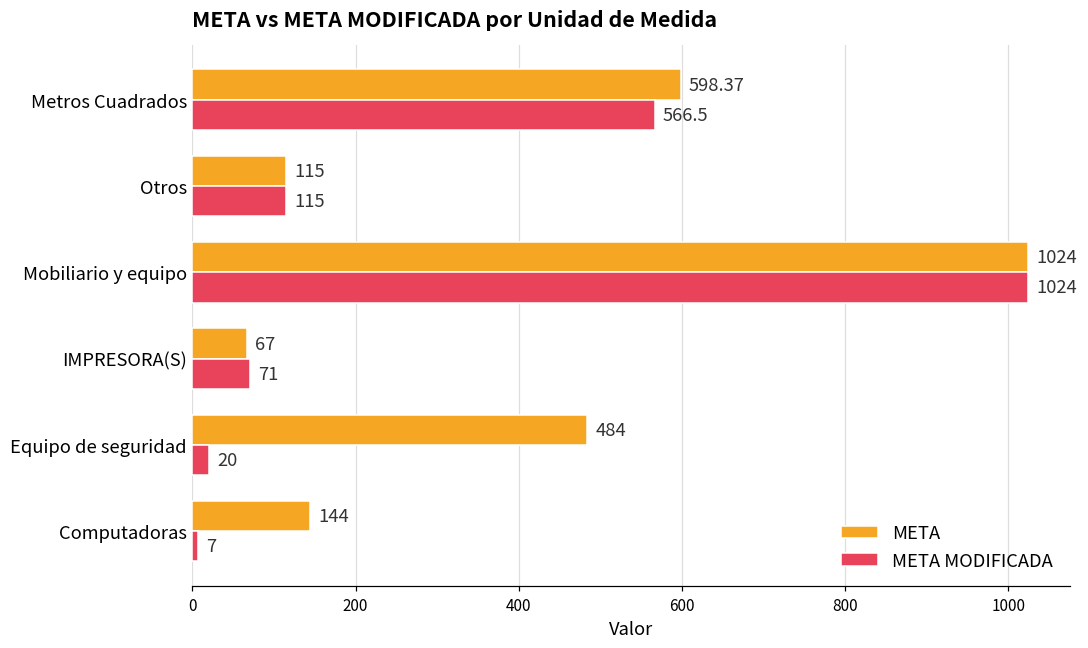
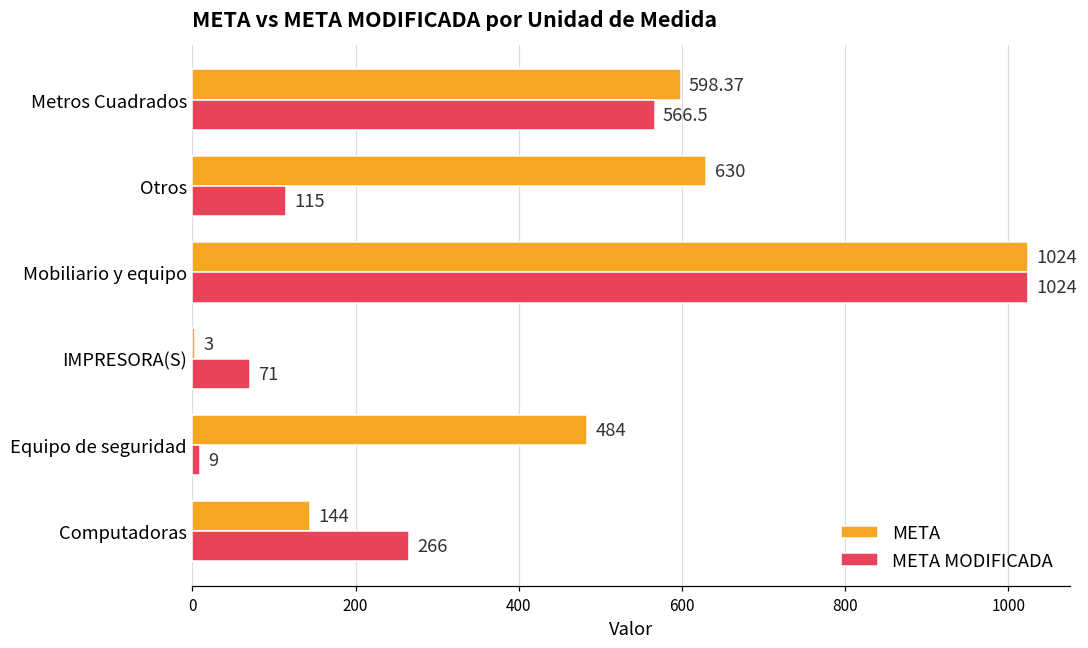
META, Otros: 115 -> 630
META, IMPRESORA(S): 67 -> 3
META MODIFICADA, Equipo de seguridad: 20 -> 9
META MODIFICADA, Computadoras: 7 -> 266
